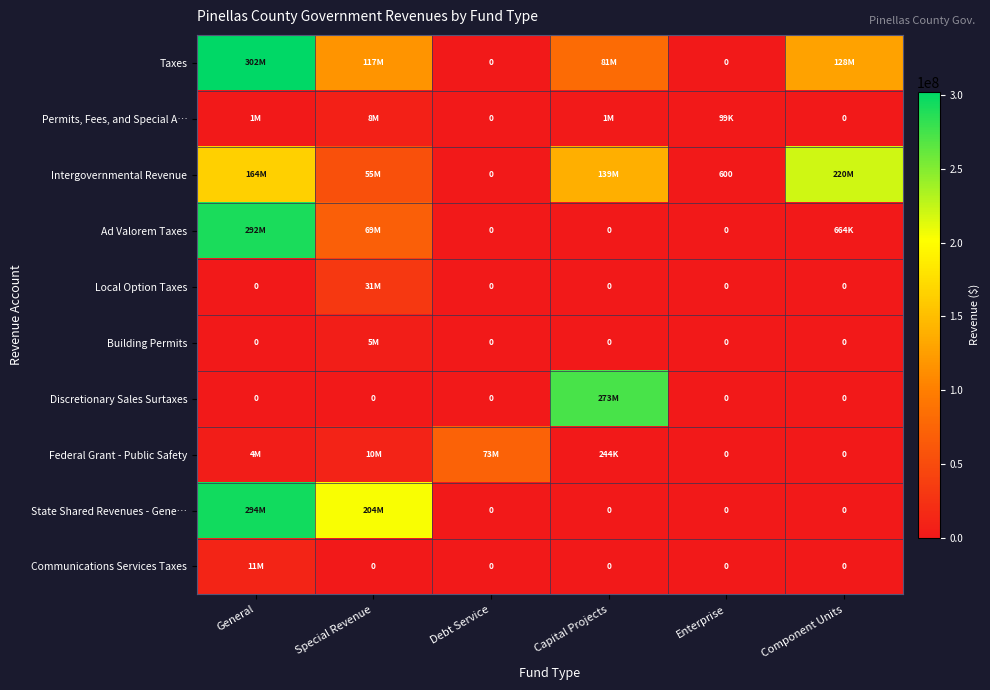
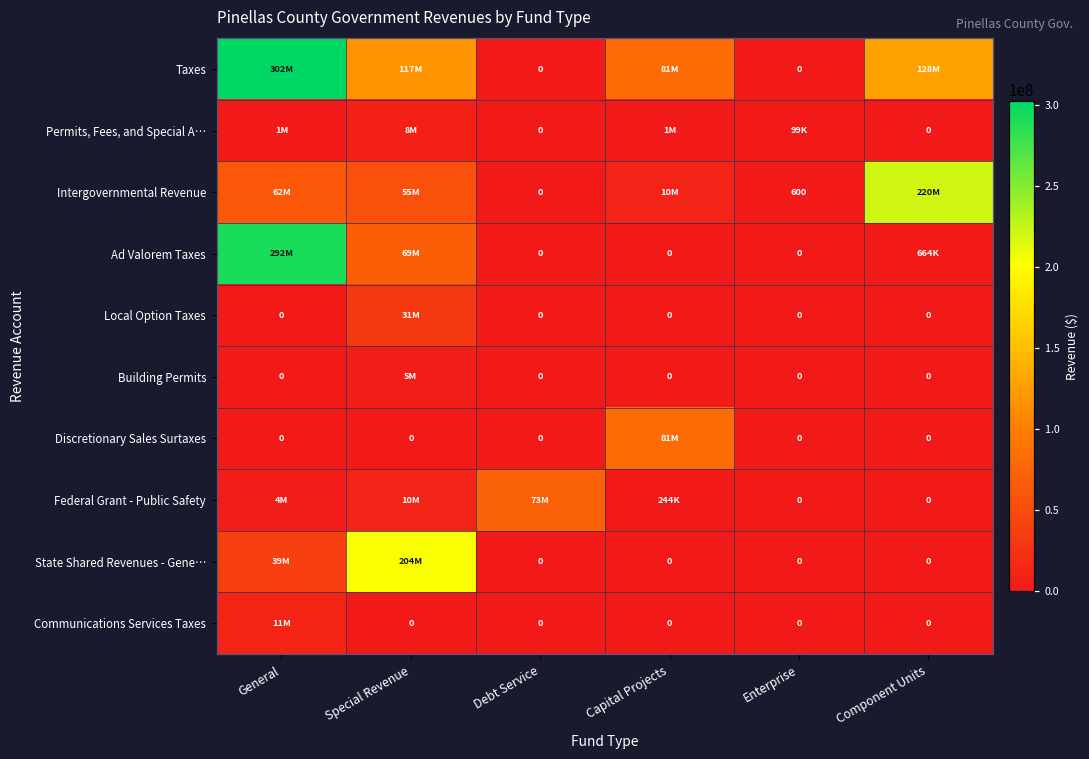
Intergovernmental Revenue, General: 164M -> 62M
Intergovernmental Revenue, Capital Projects: 139M -> 10M
Discretionary Sales Surtaxes, Capital Projects: 273M -> 81M
State Shared Revenues - Gene…, General: 294M -> 39M
